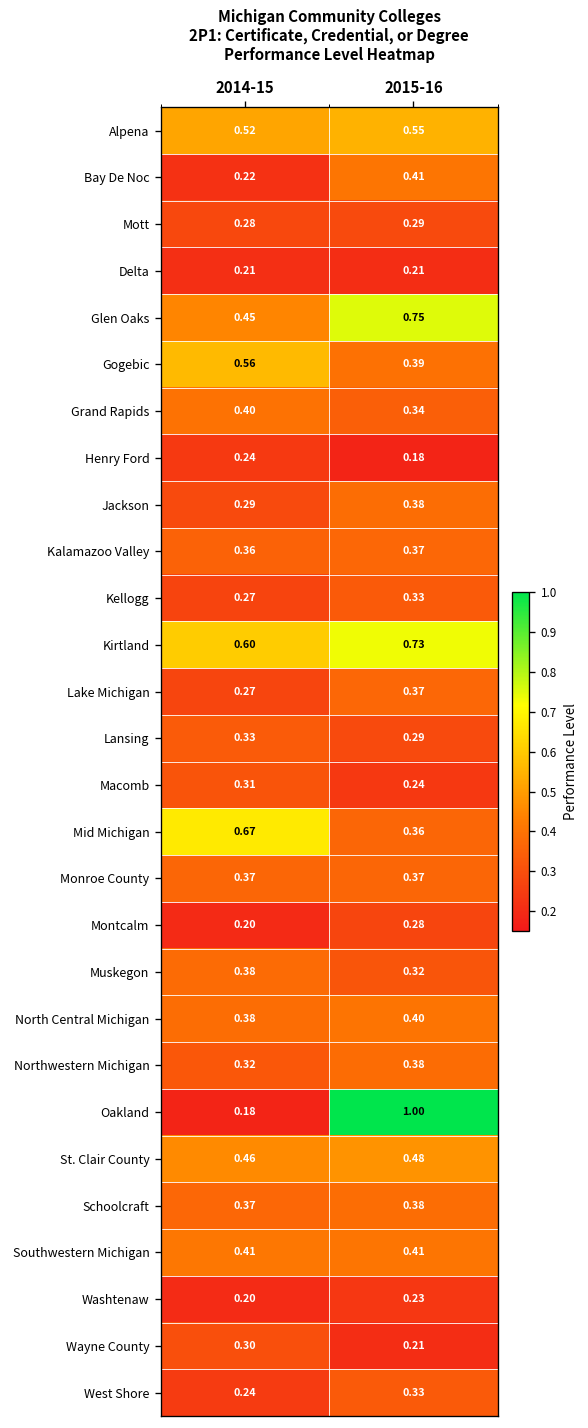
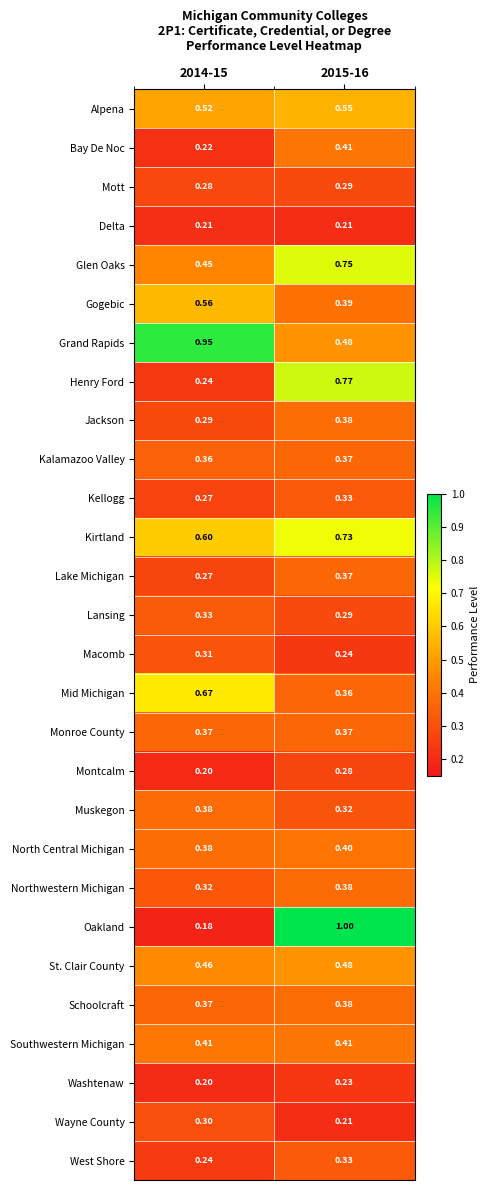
Grand Rapids, 2014-15: 0.40 -> 0.95
Grand Rapids, 2015-16: 0.34 -> 0.48
Henry Ford, 2015-16: 0.18 -> 0.77
